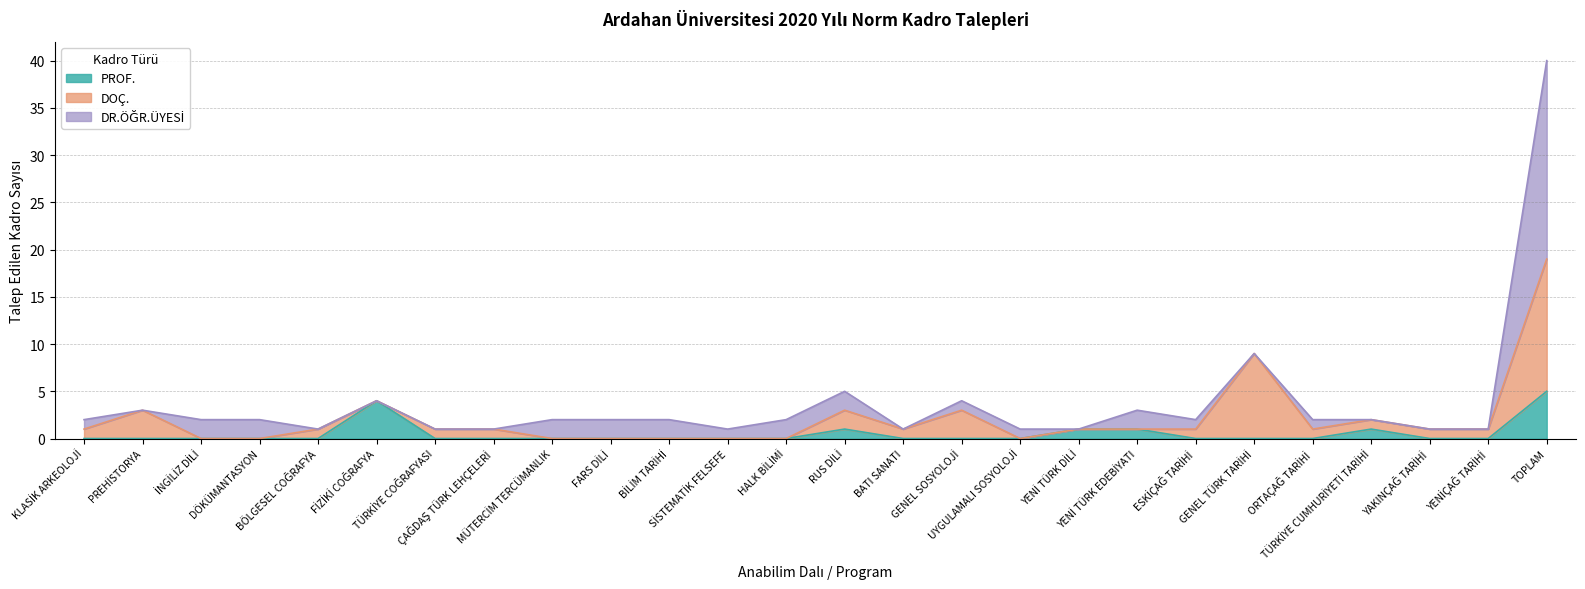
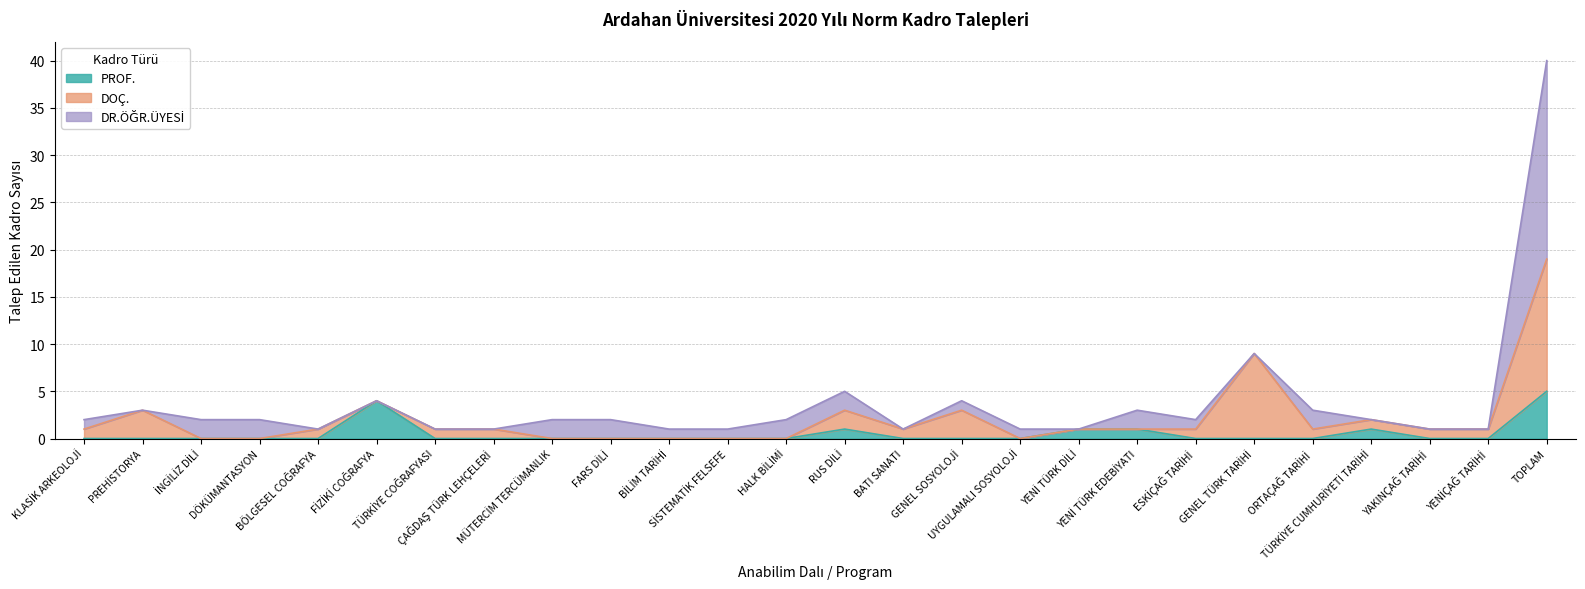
DR.ÖĞR.ÜYESİ, BİLİM TARİHİ: 2 -> 1
DR.ÖĞR.ÜYESİ, ORTAÇAĞ TARİHİ: 1 -> 2
